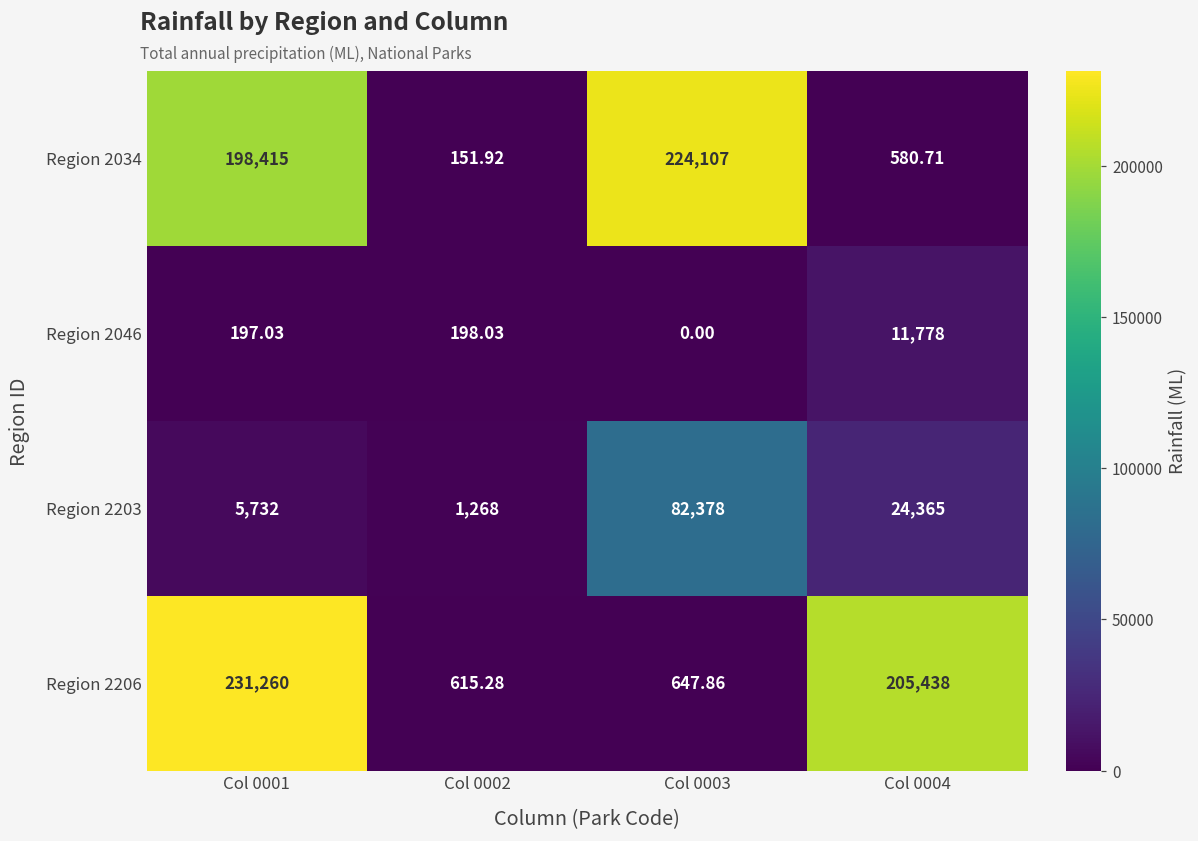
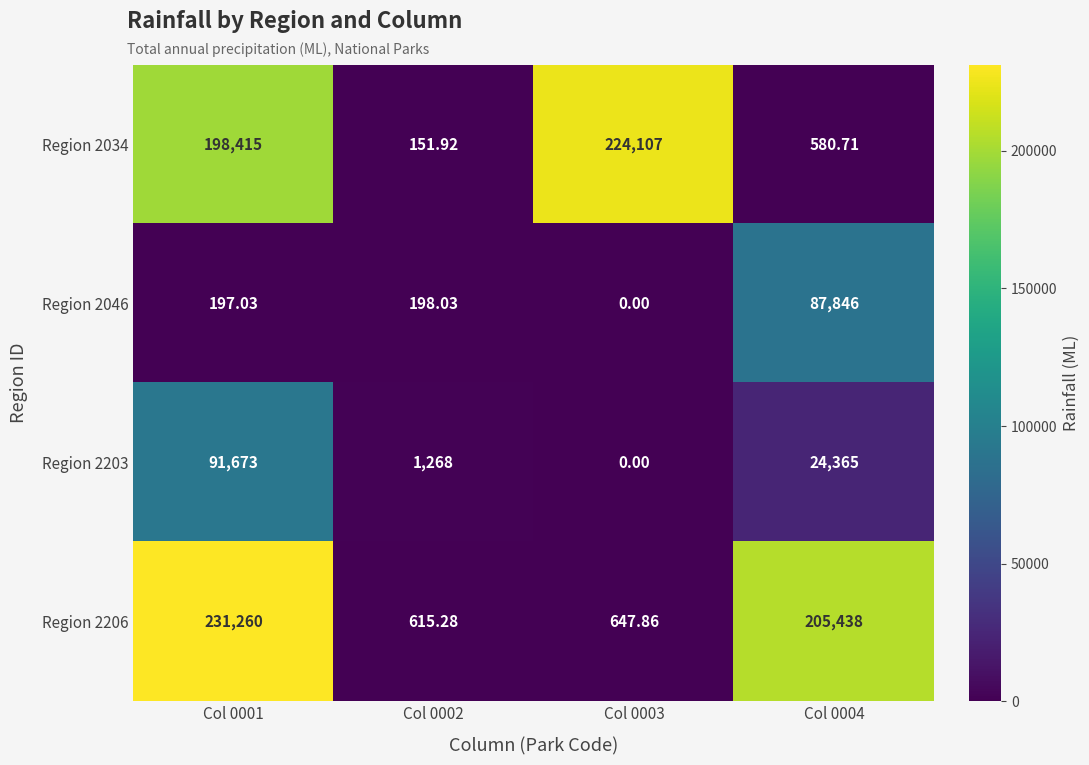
Region 2046, Col 0004: 11,778 -> 87,846
Region 2203, Col 0001: 5,732 -> 91,673
Region 2203, Col 0003: 82,378 -> 0.00
